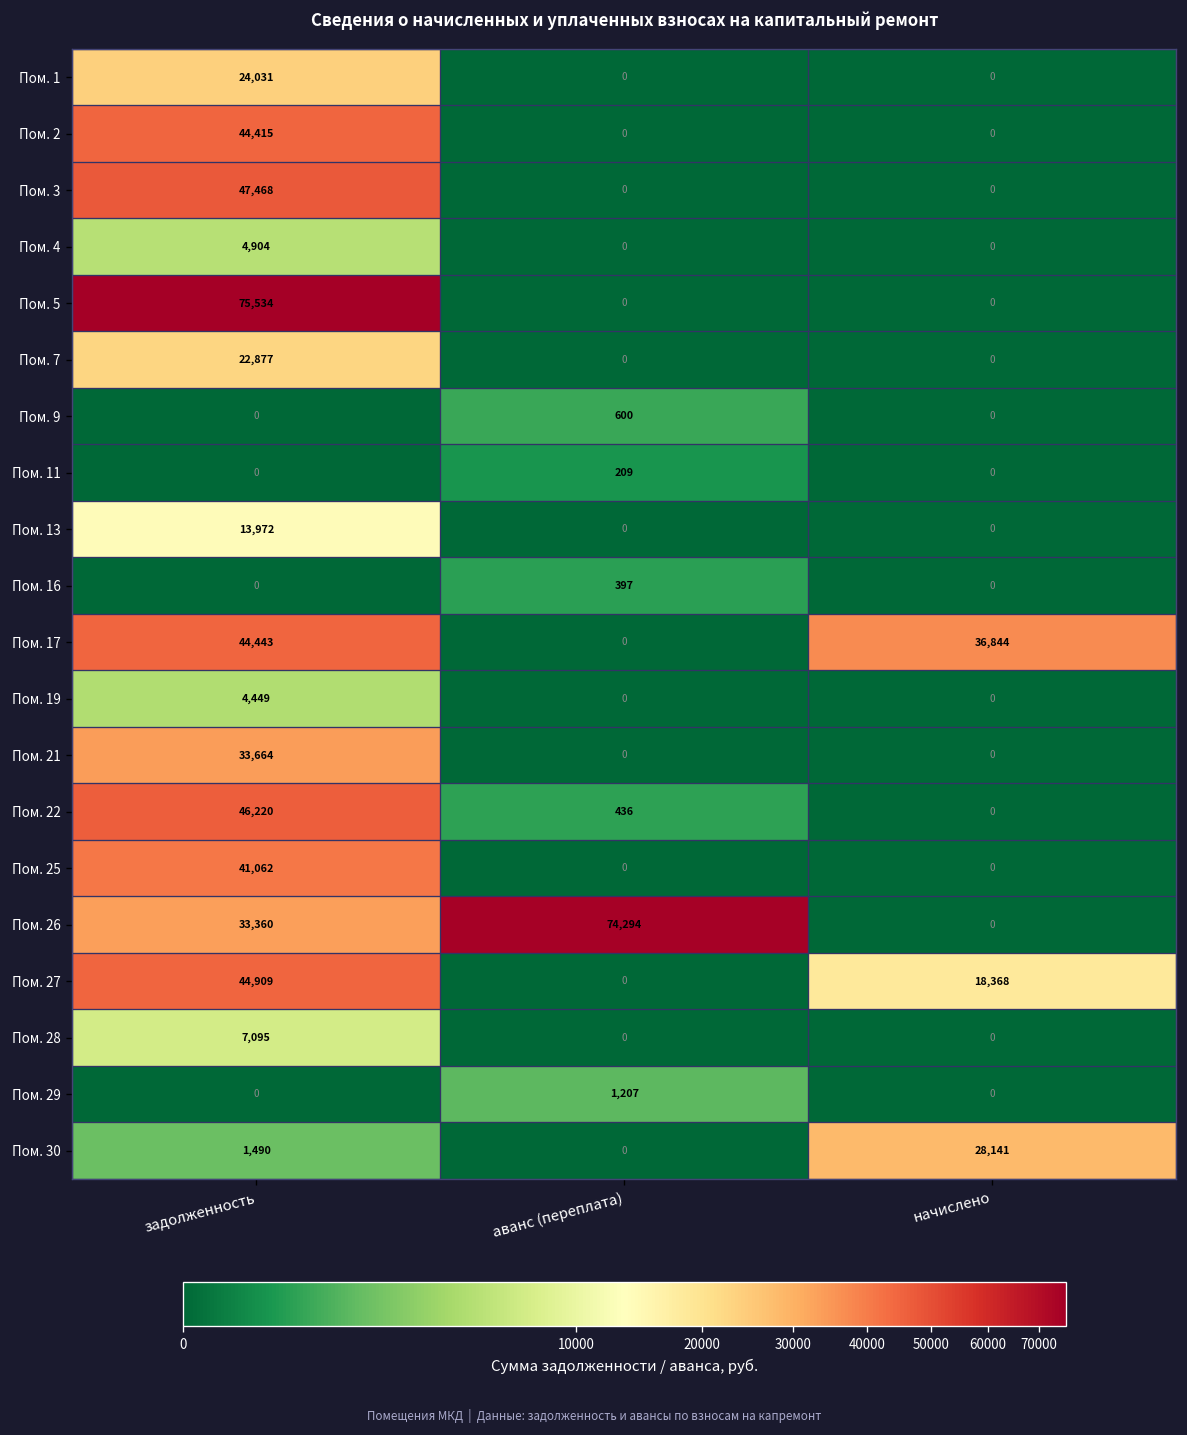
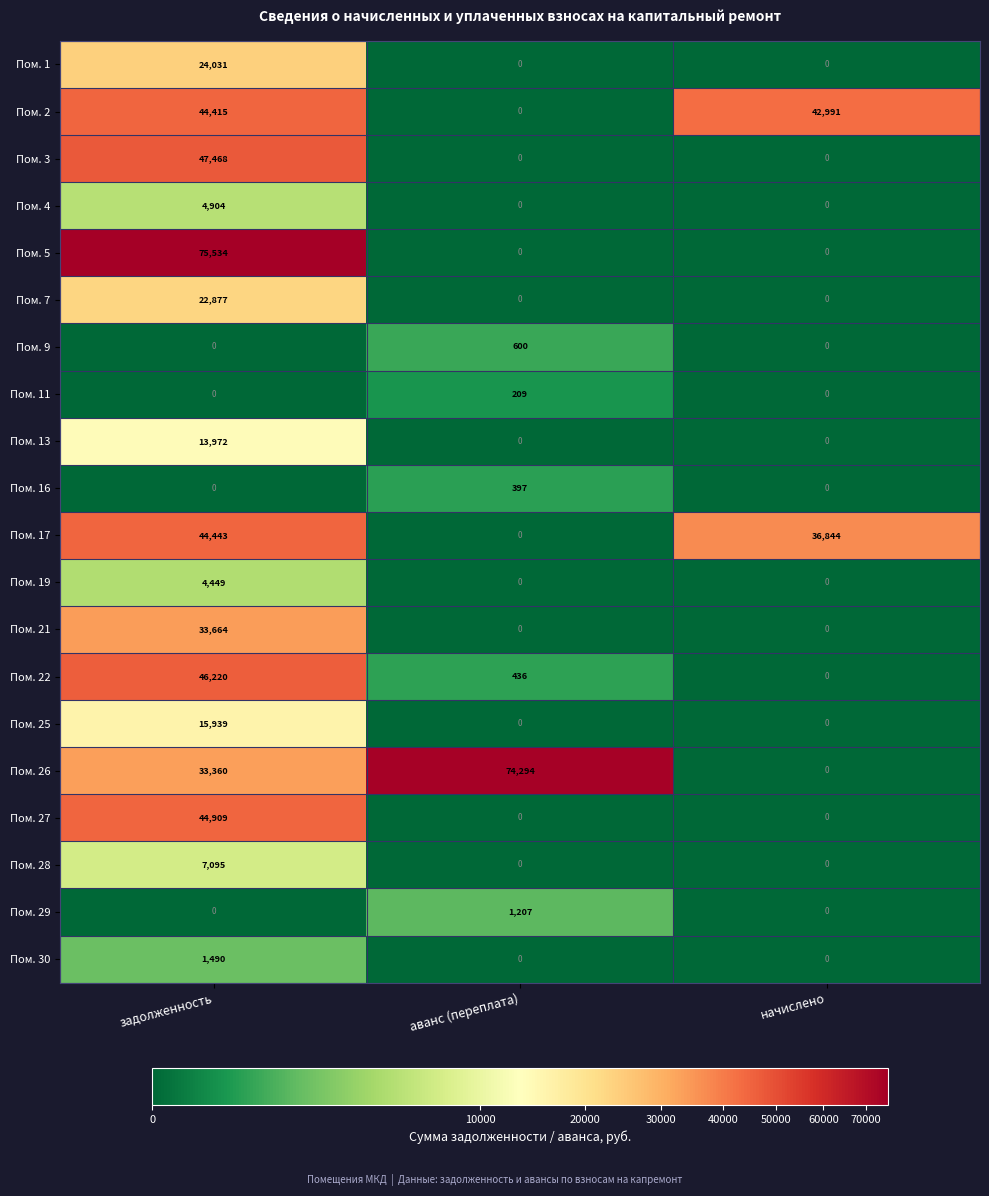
Пом. 2, начислено: 0 -> 42,991
Пом. 25, задолженность: 41,062 -> 15,939
Пом. 27, начислено: 18,368 -> 0
Пом. 30, начислено: 28,141 -> 0
